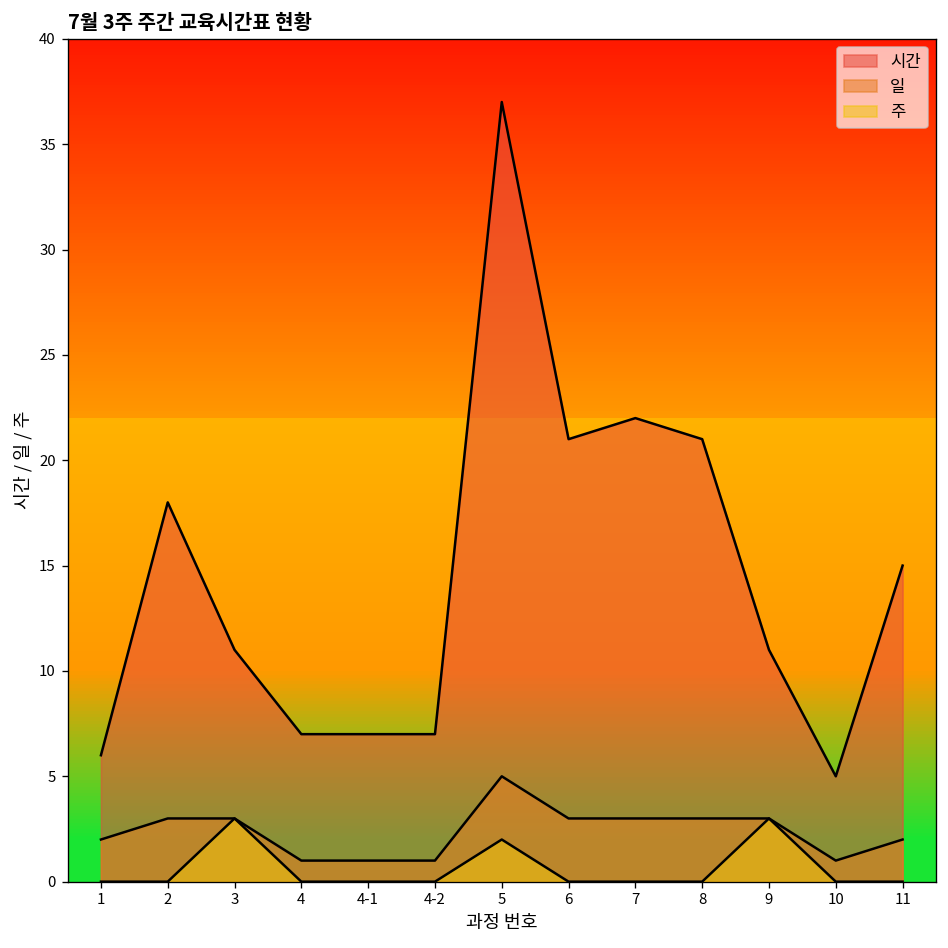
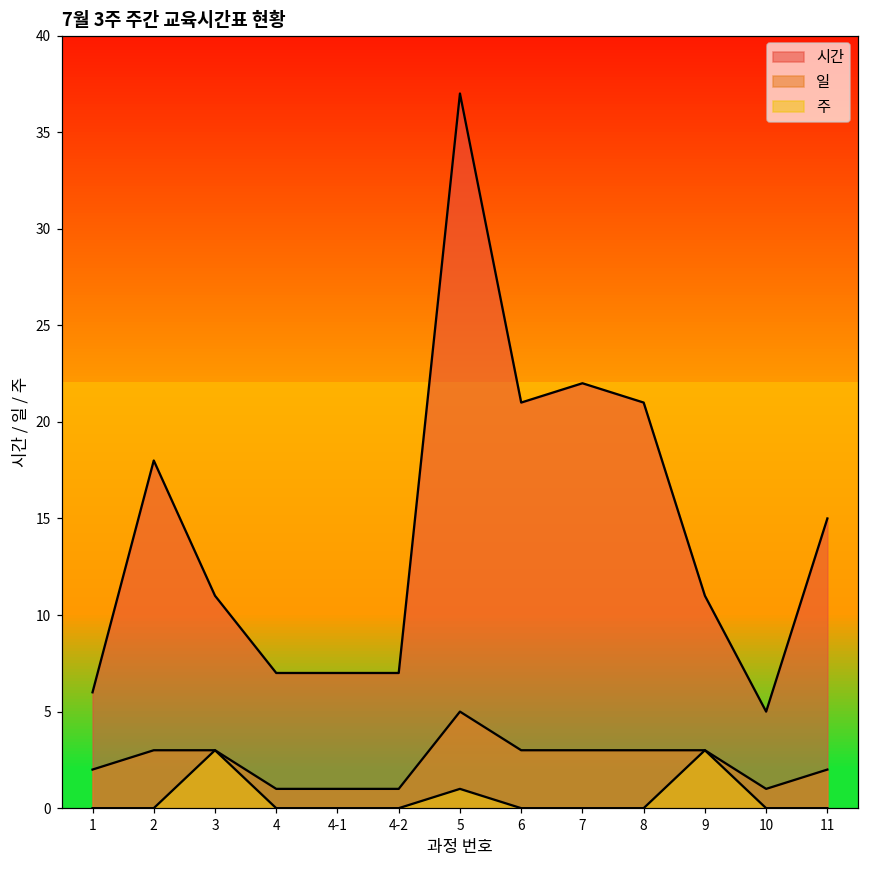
주, 5: 2 -> 1
